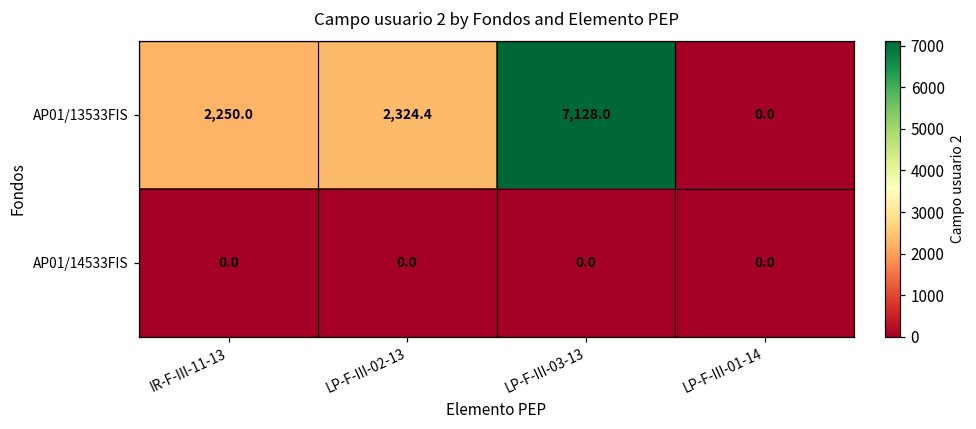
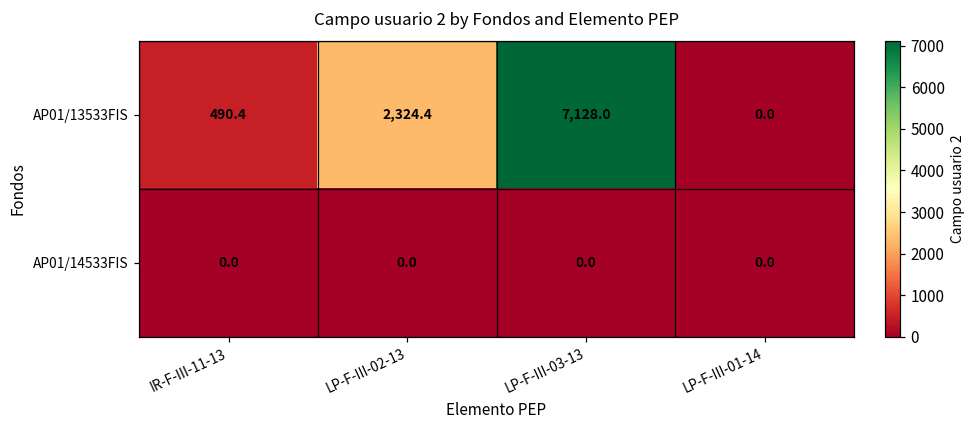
AP01/13533FIS, IR-F-III-11-13: 2,250.0 -> 490.4
